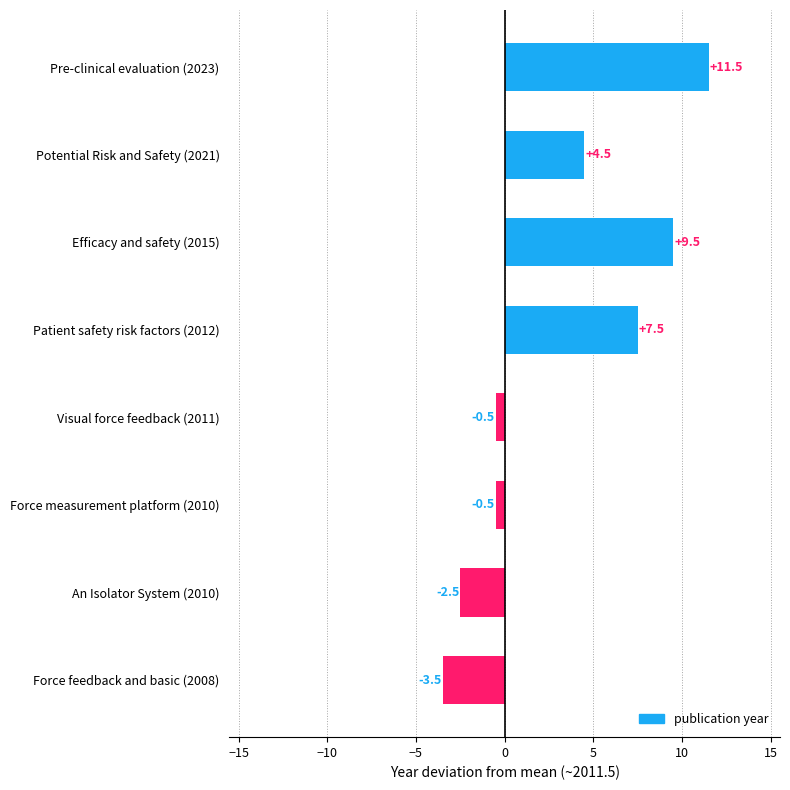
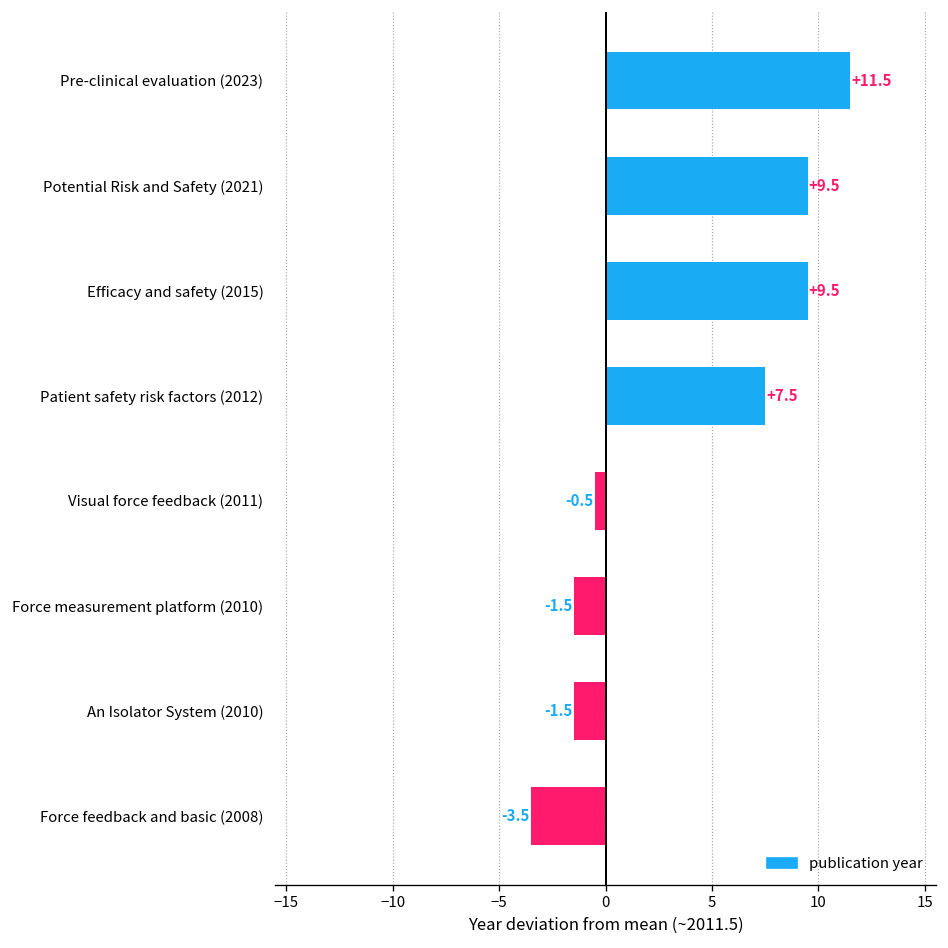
Potential Risk and Safety (2021): +4.5 -> +9.5
Force measurement platform (2010): -0.5 -> -1.5
An Isolator System (2010): -2.5 -> -1.5
